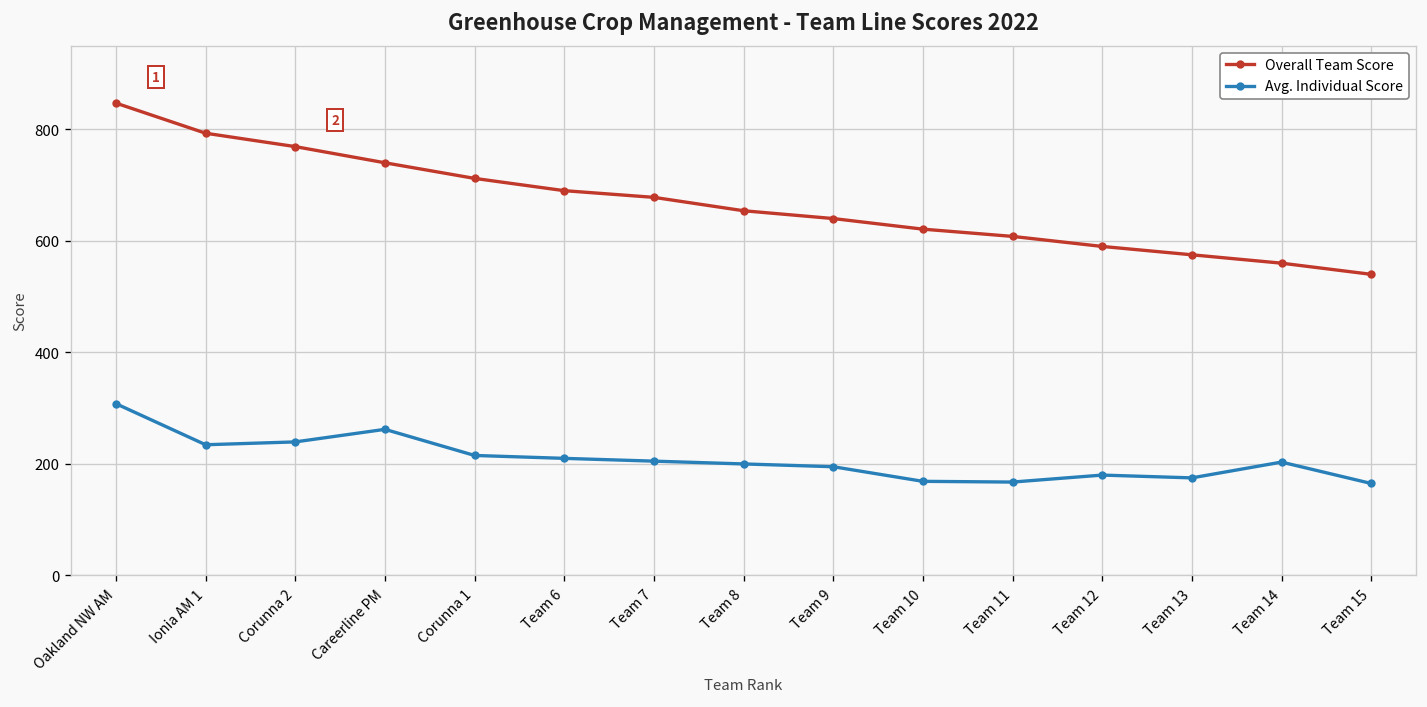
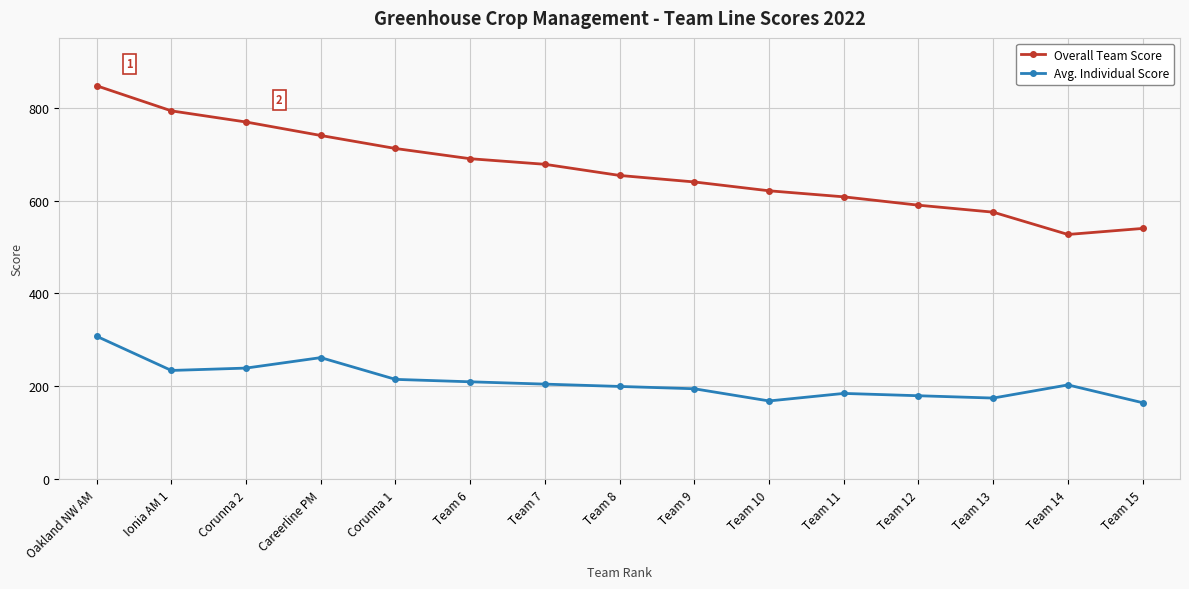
Avg. Individual Score, Team 11: 170 -> 190
Overall Team Score, Team 14: 560 -> 530
